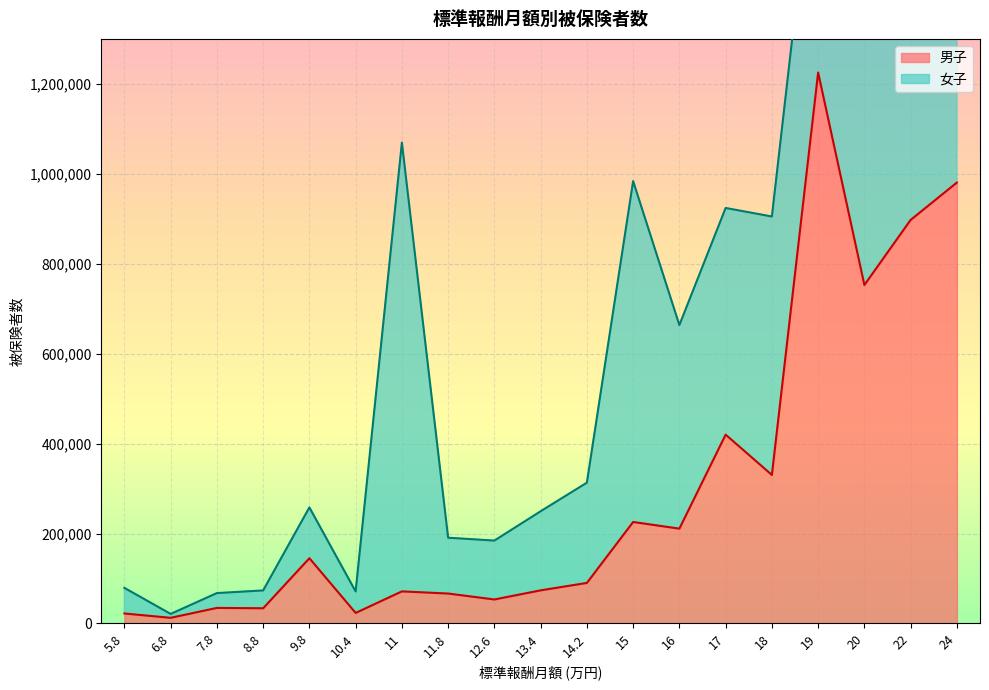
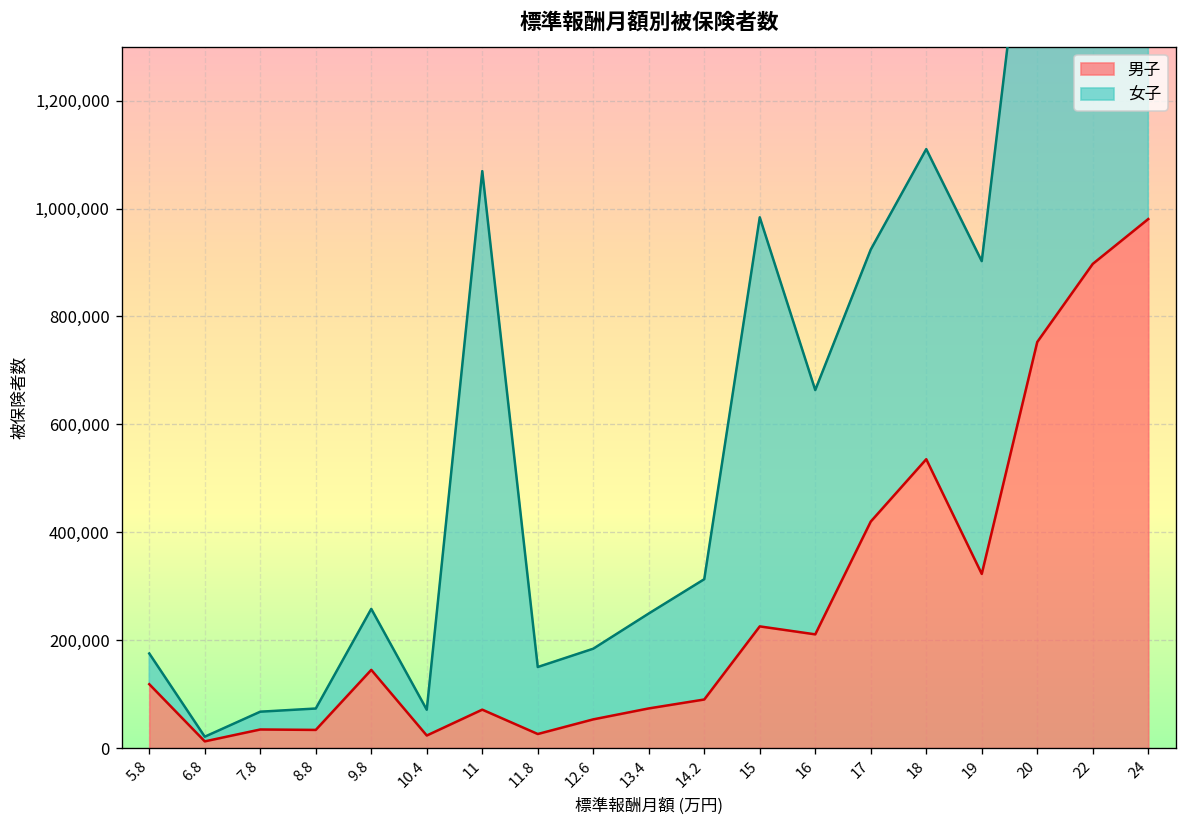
男子, 5.8: 20,000 -> 120,000
男子, 11.8: 70,000 -> 30,000
男子, 18: 330,000 -> 540,000
男子, 19: 1,230,000 -> 320,000
